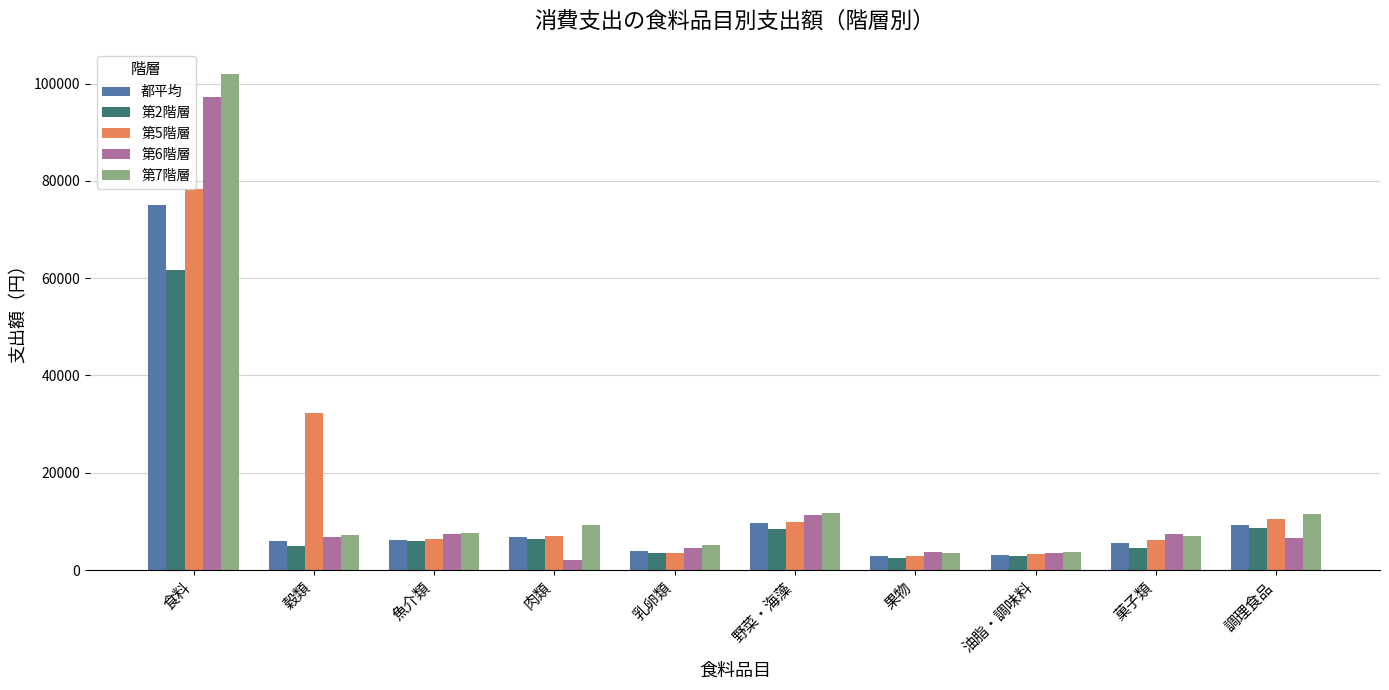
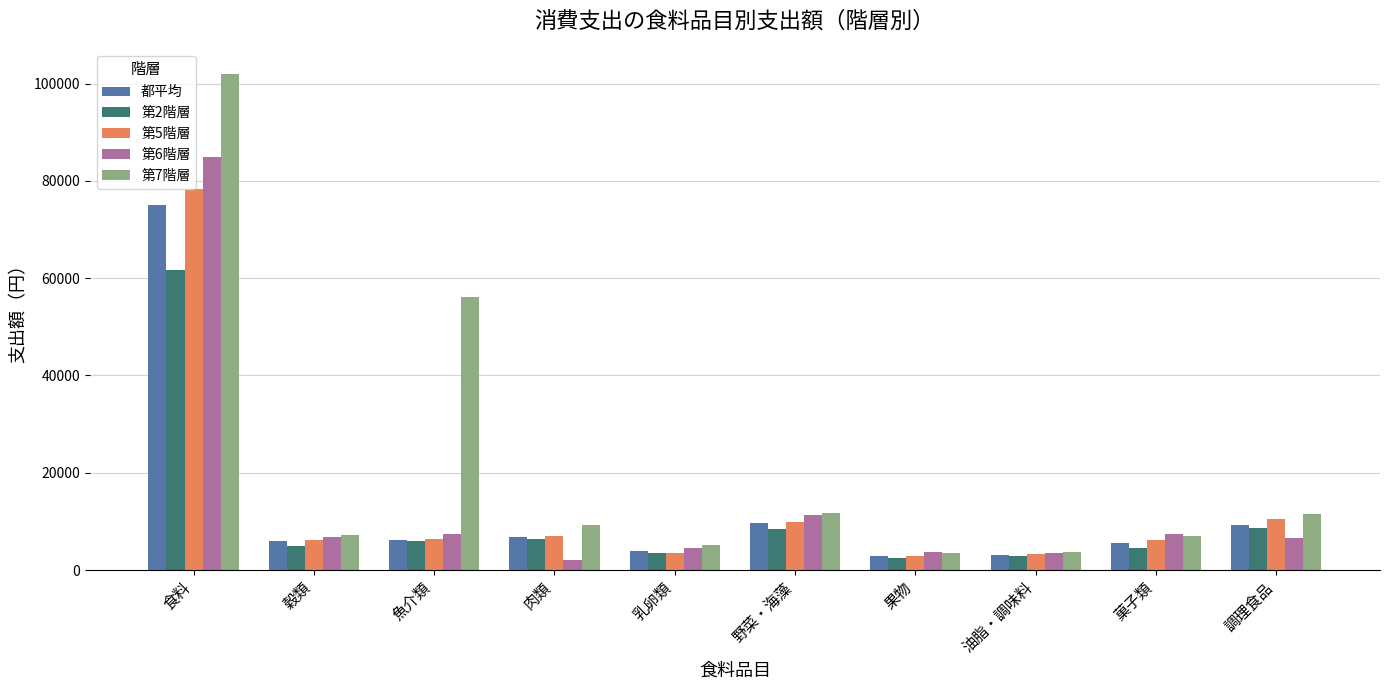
第6階層, 食料: 97000 -> 85000
第5階層, 穀類: 32000 -> 6000
第7階層, 魚介類: 8000 -> 56000
